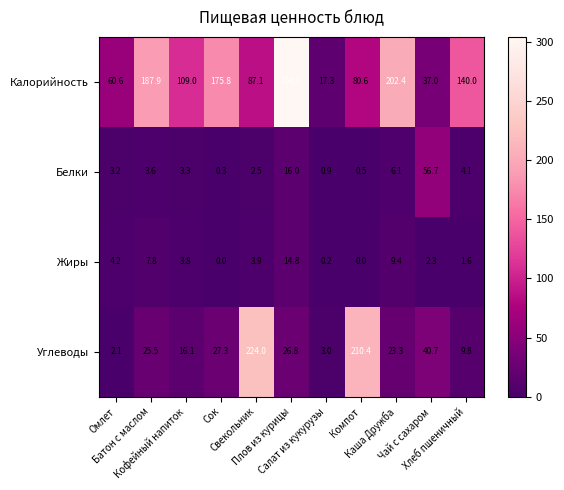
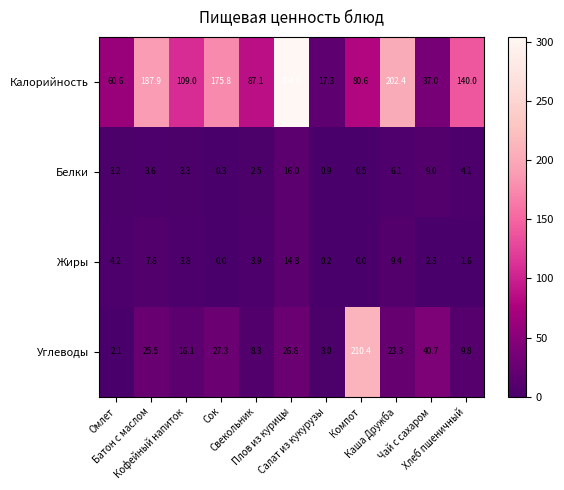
Белки, Чай с сахаром: 56.7 -> 9.0
Углеводы, Свекольник: 224.0 -> 8.3
